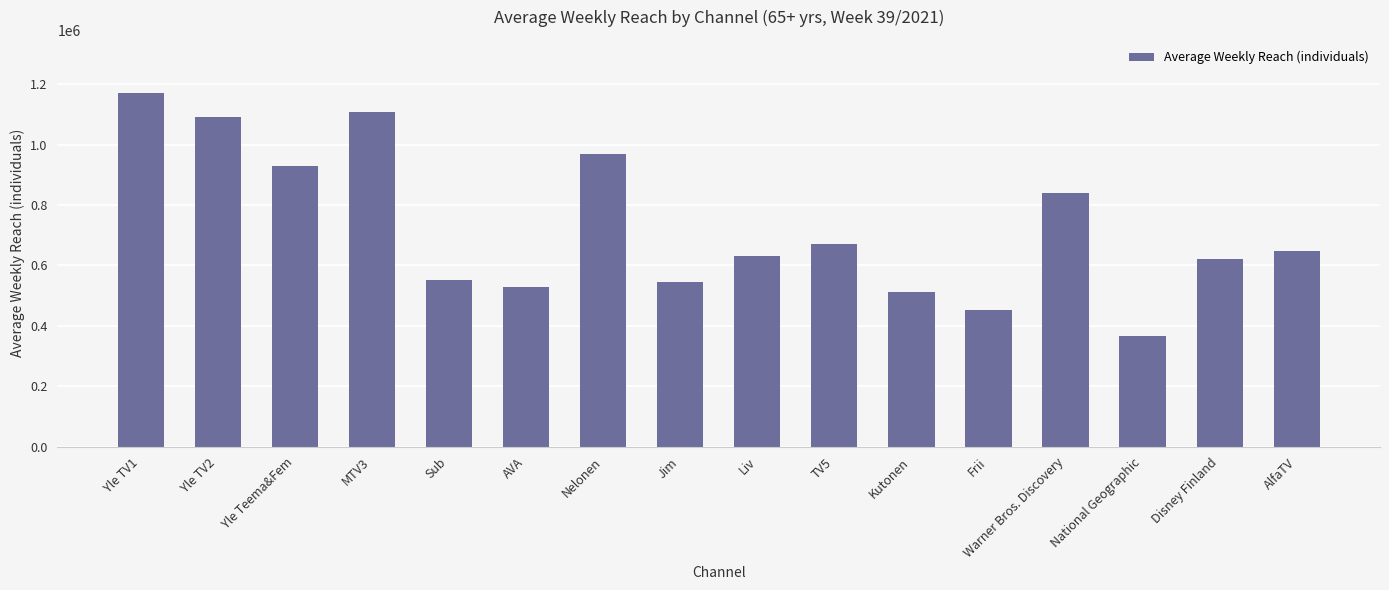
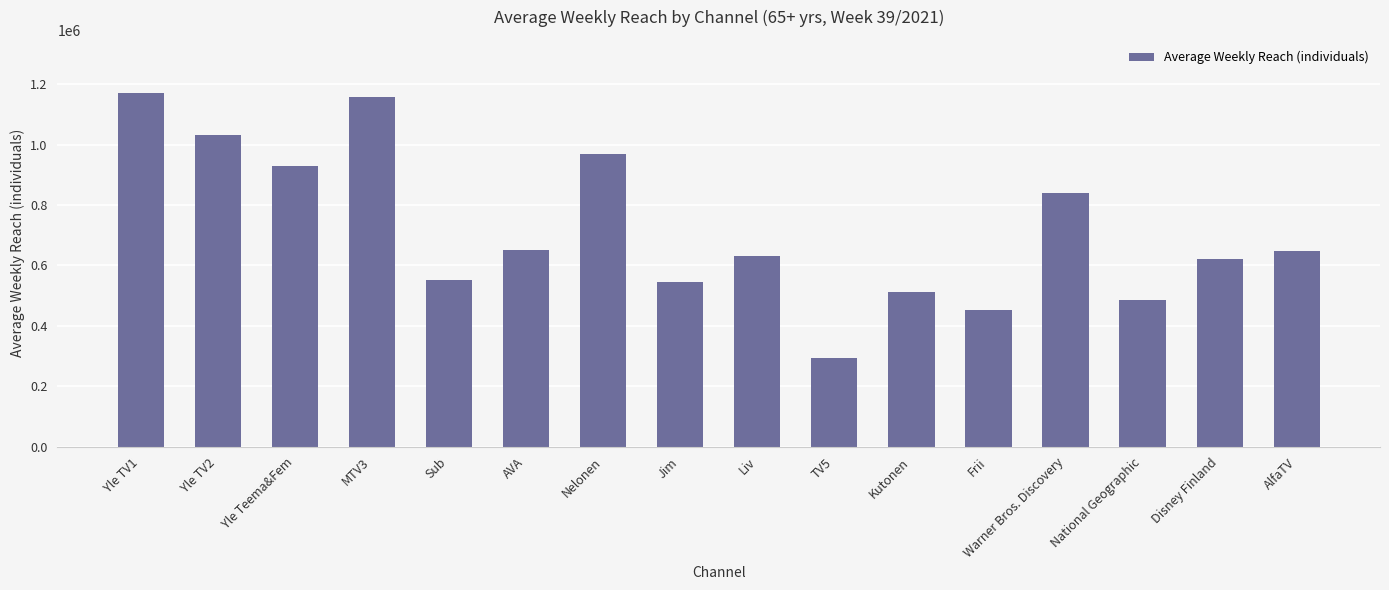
Yle TV2: 1090000 -> 1030000
MTV3: 1110000 -> 1160000
AVA: 530000 -> 650000
TV5: 670000 -> 290000
National Geographic: 370000 -> 490000
